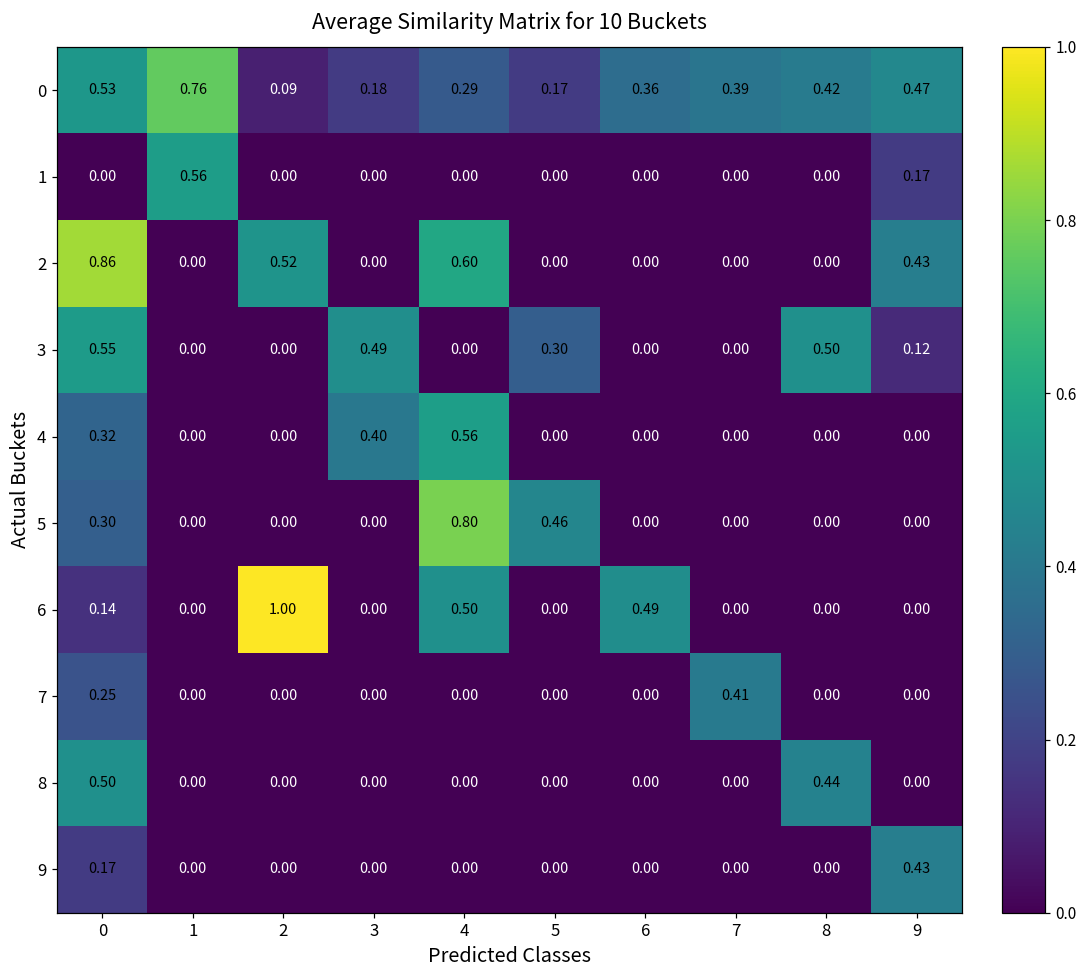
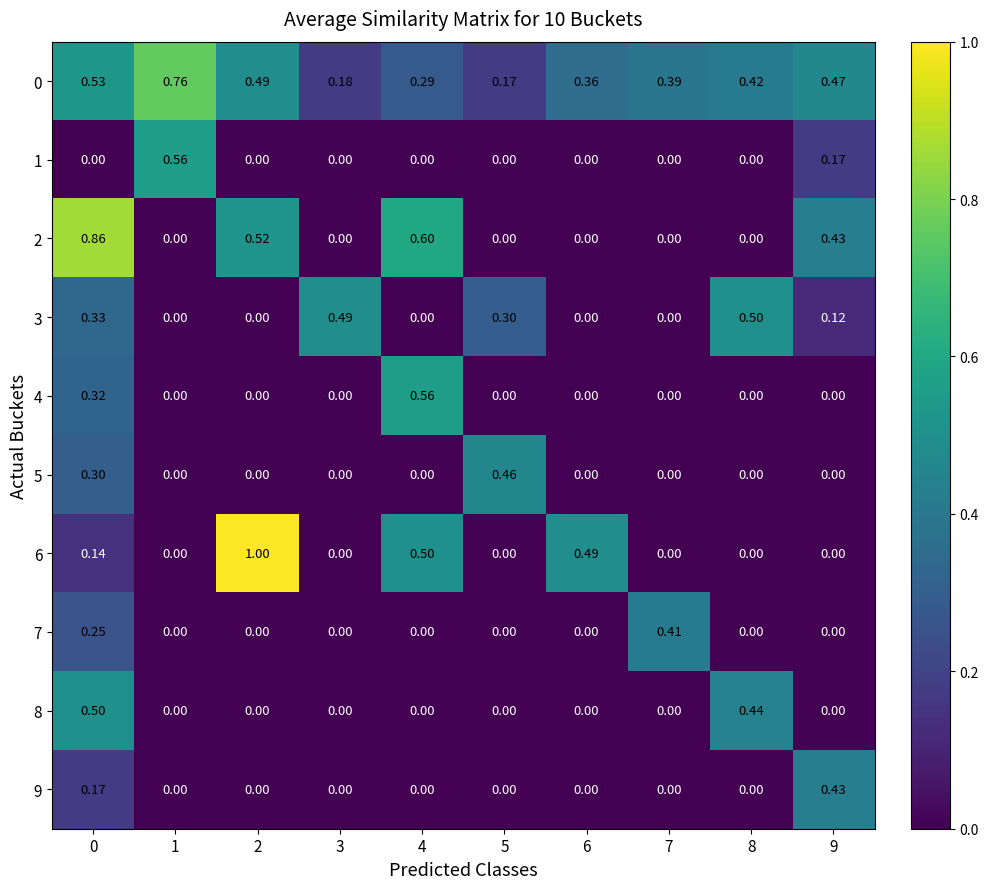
0, 2: 0.09 -> 0.49
3, 0: 0.55 -> 0.33
4, 3: 0.40 -> 0.00
5, 4: 0.80 -> 0.00
